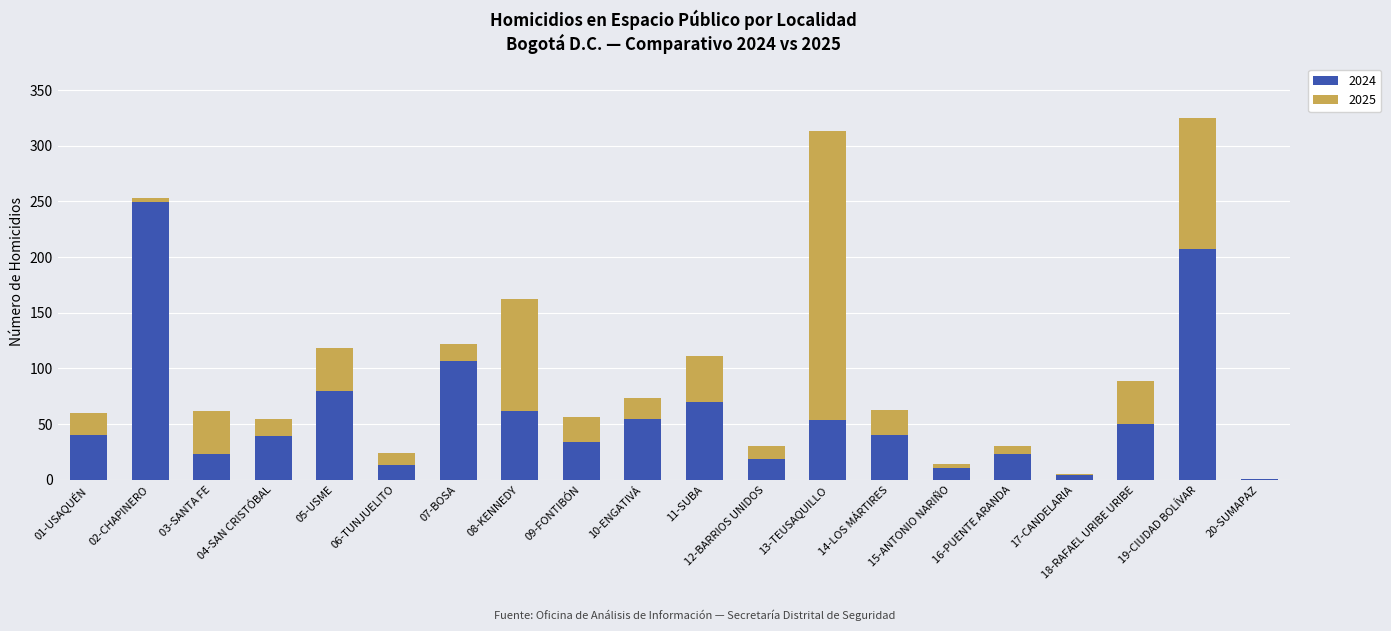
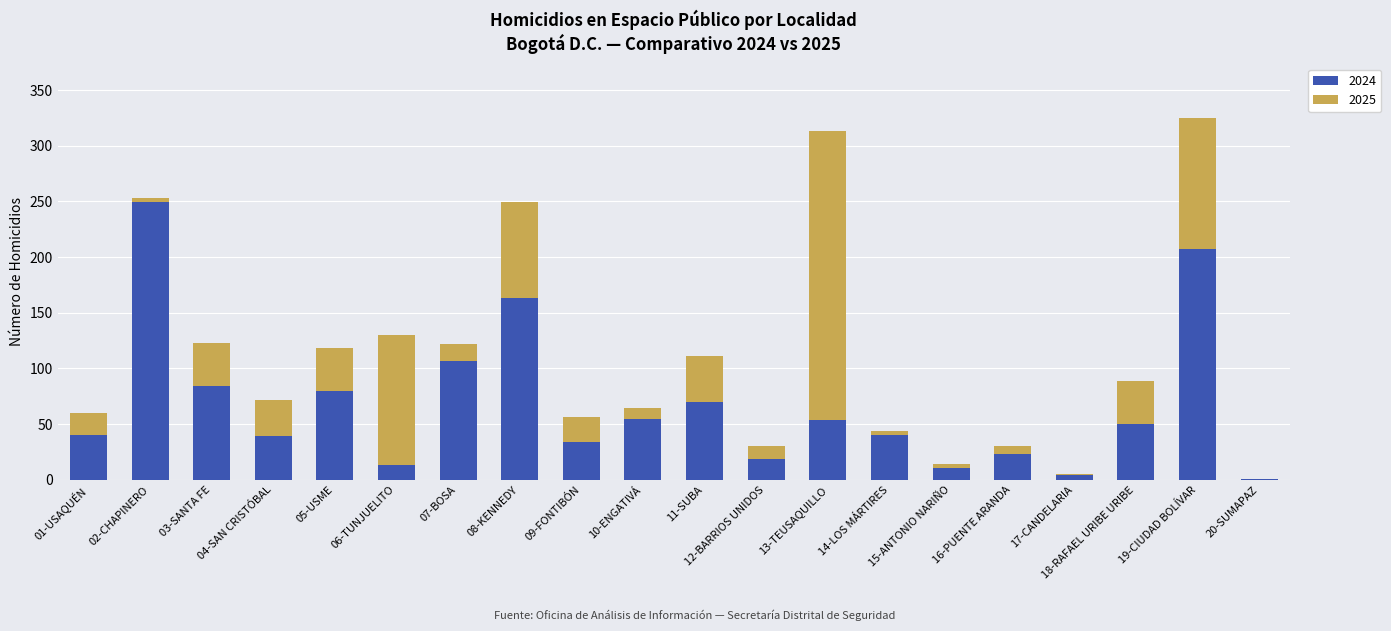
2024, 03-SANTA FE: 23 -> 84
2025, 04-SAN CRISTÓBAL: 16 -> 33
2025, 06-TUNJUELITO: 11 -> 117
2024, 08-KENNEDY: 62 -> 163
2025, 08-KENNEDY: 100 -> 86
2025, 10-ENGATIVÁ: 18 -> 9
2025, 14-LOS MÁRTIRES: 23 -> 4
